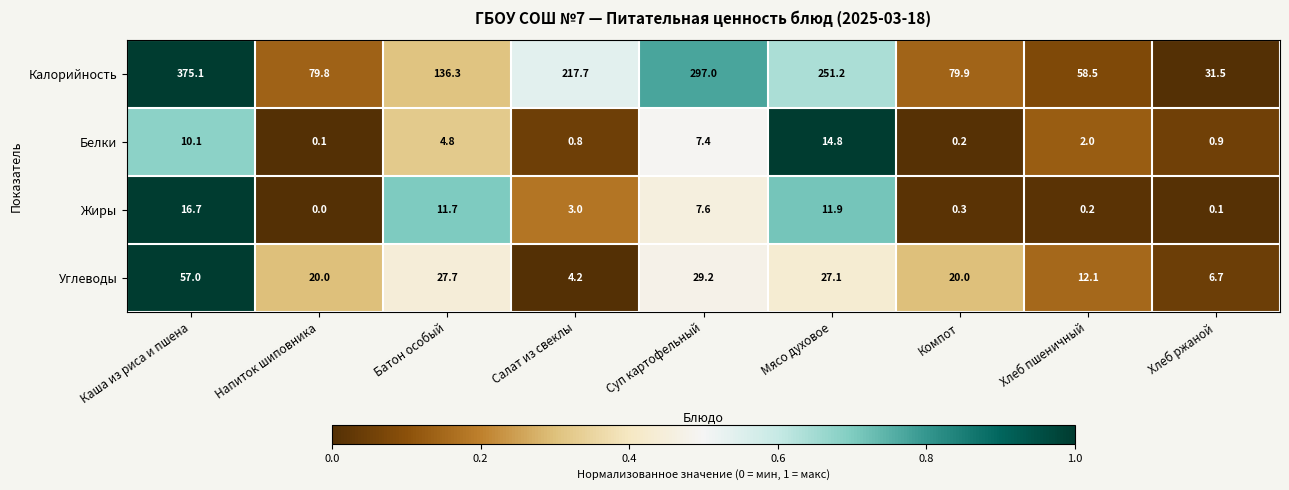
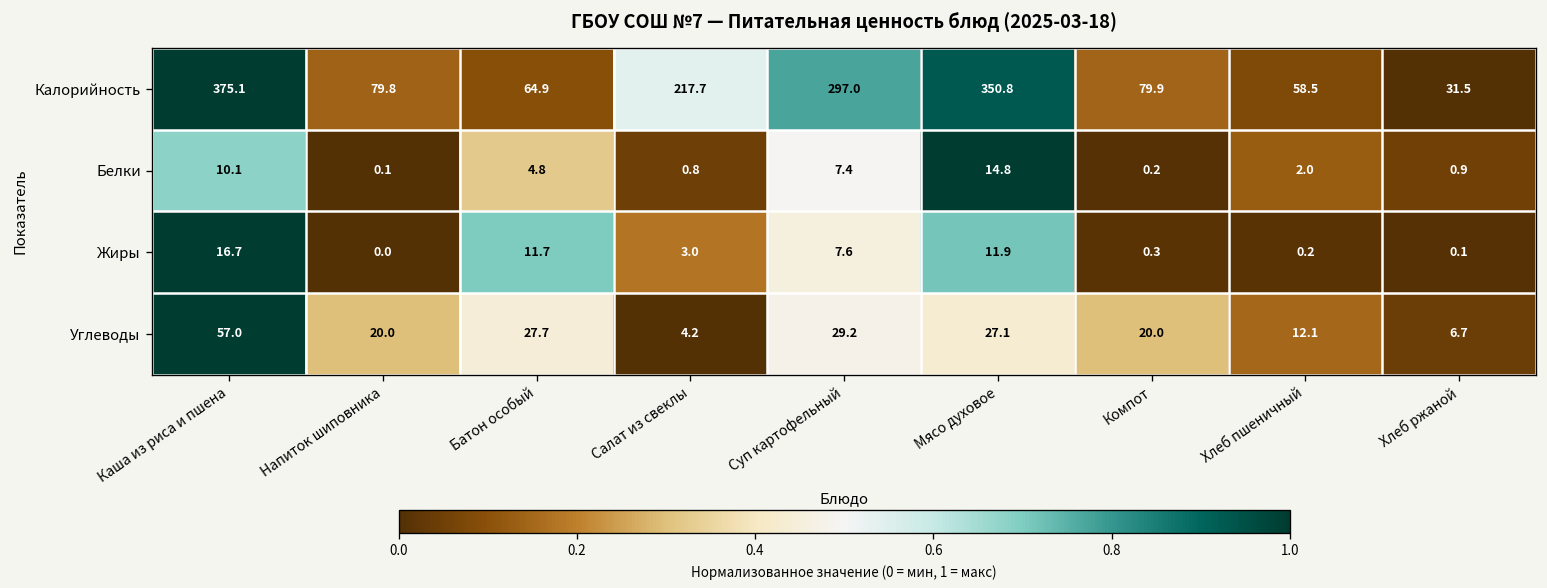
Калорийность, Батон особый: 136.3 -> 64.9
Калорийность, Мясо духовое: 251.2 -> 350.8
